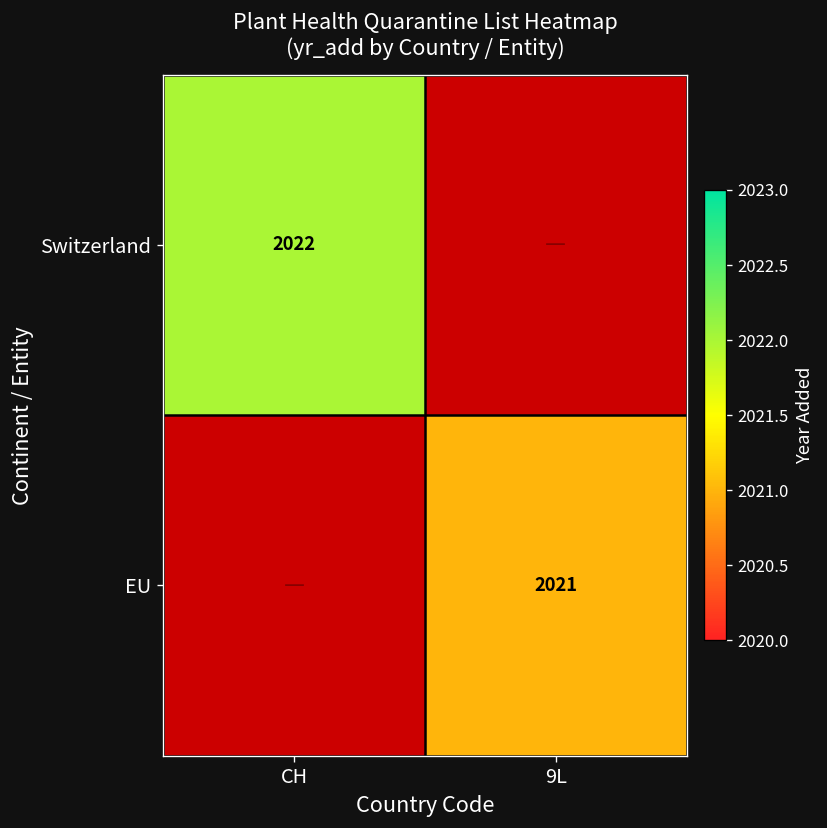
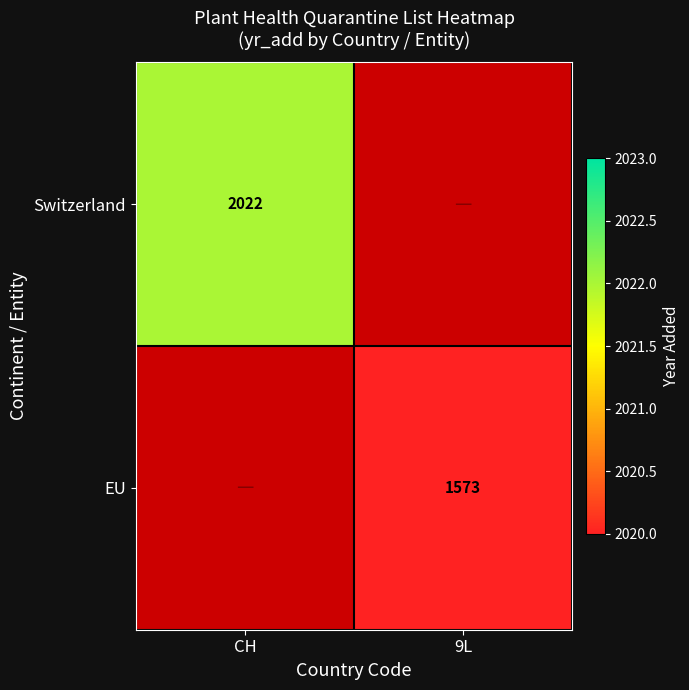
EU, 9L: 2021 -> 1573
